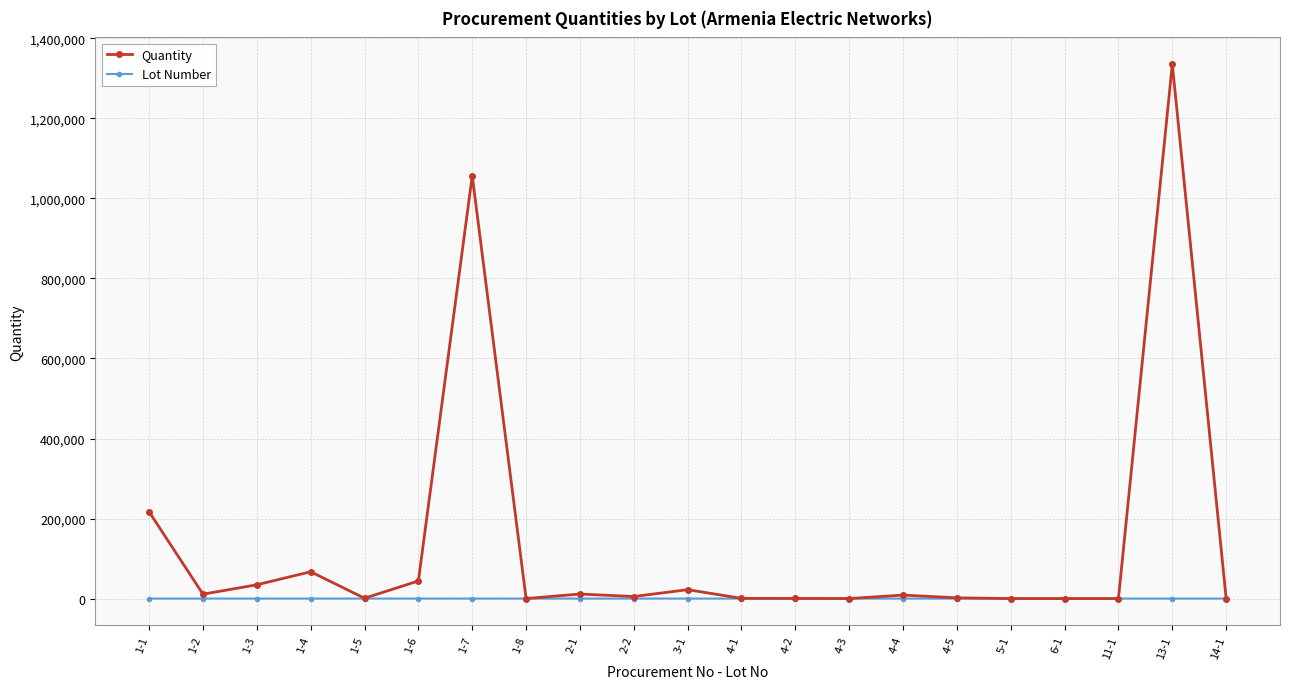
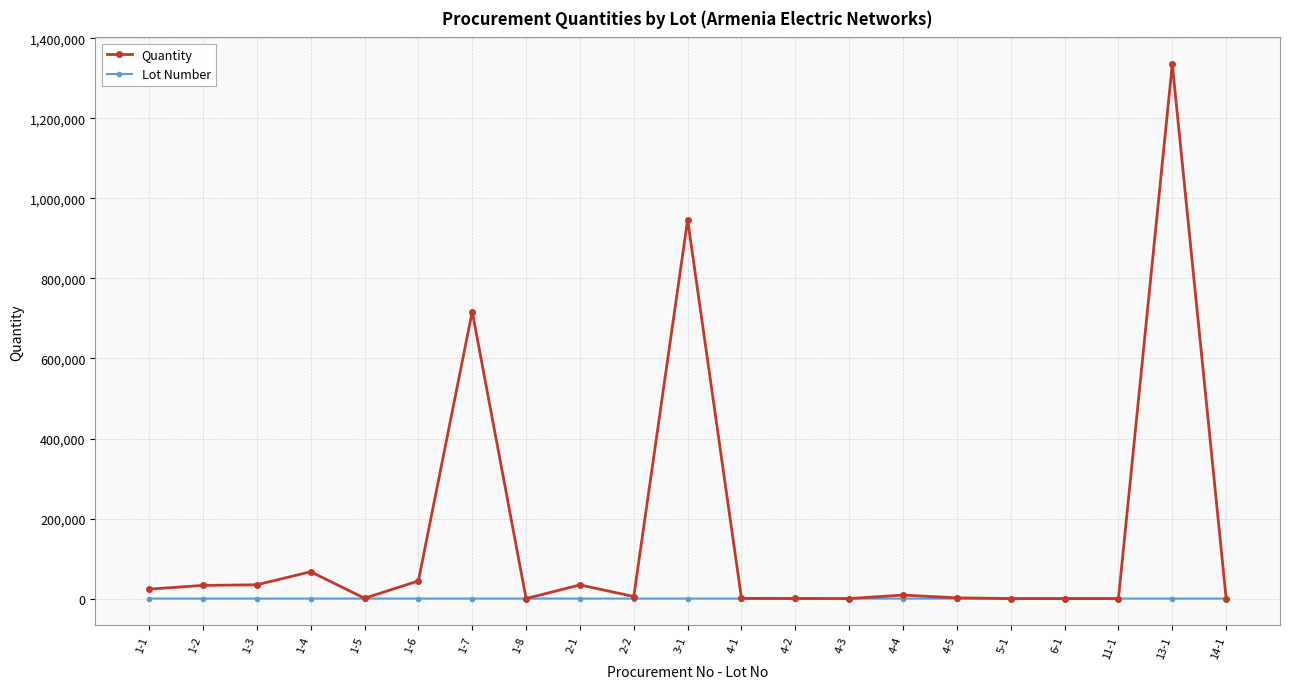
Quantity, 1-1: 220,000 -> 20,000
Quantity, 1-2: 10,000 -> 30,000
Quantity, 1-7: 1,060,000 -> 720,000
Quantity, 2-1: 10,000 -> 30,000
Quantity, 3-1: 20,000 -> 950,000
